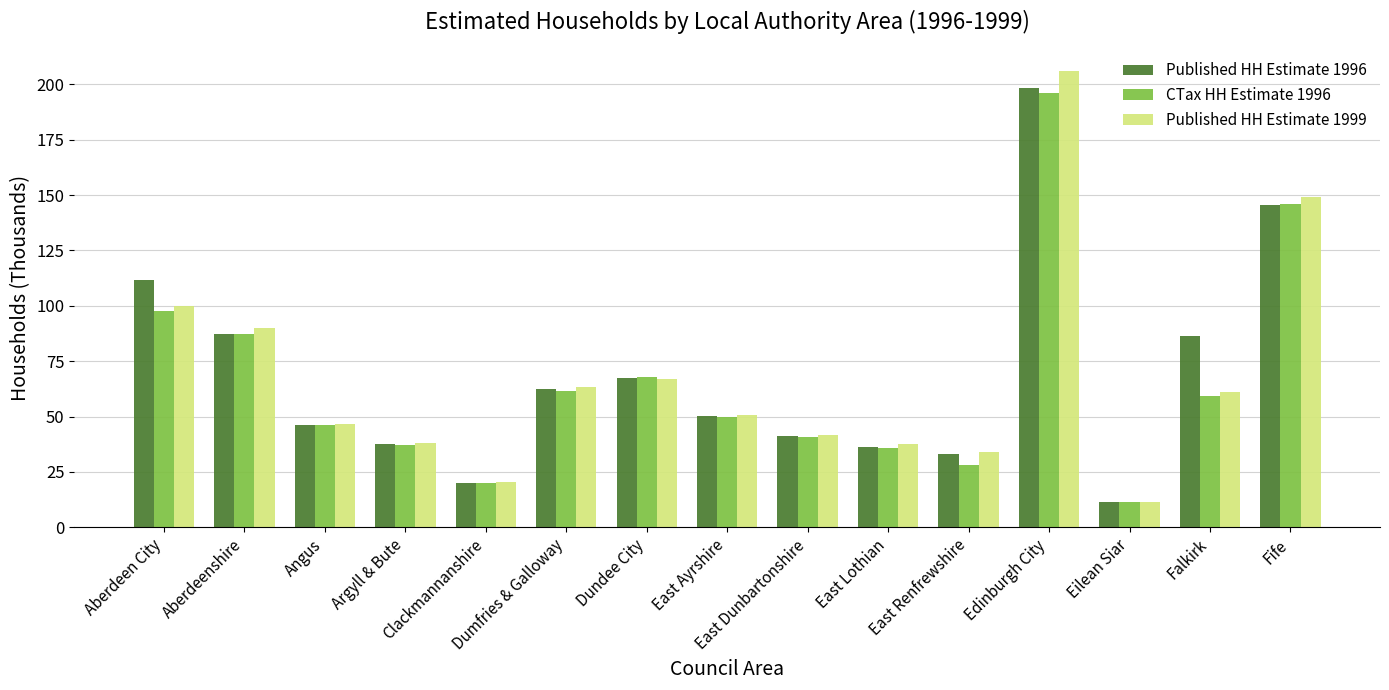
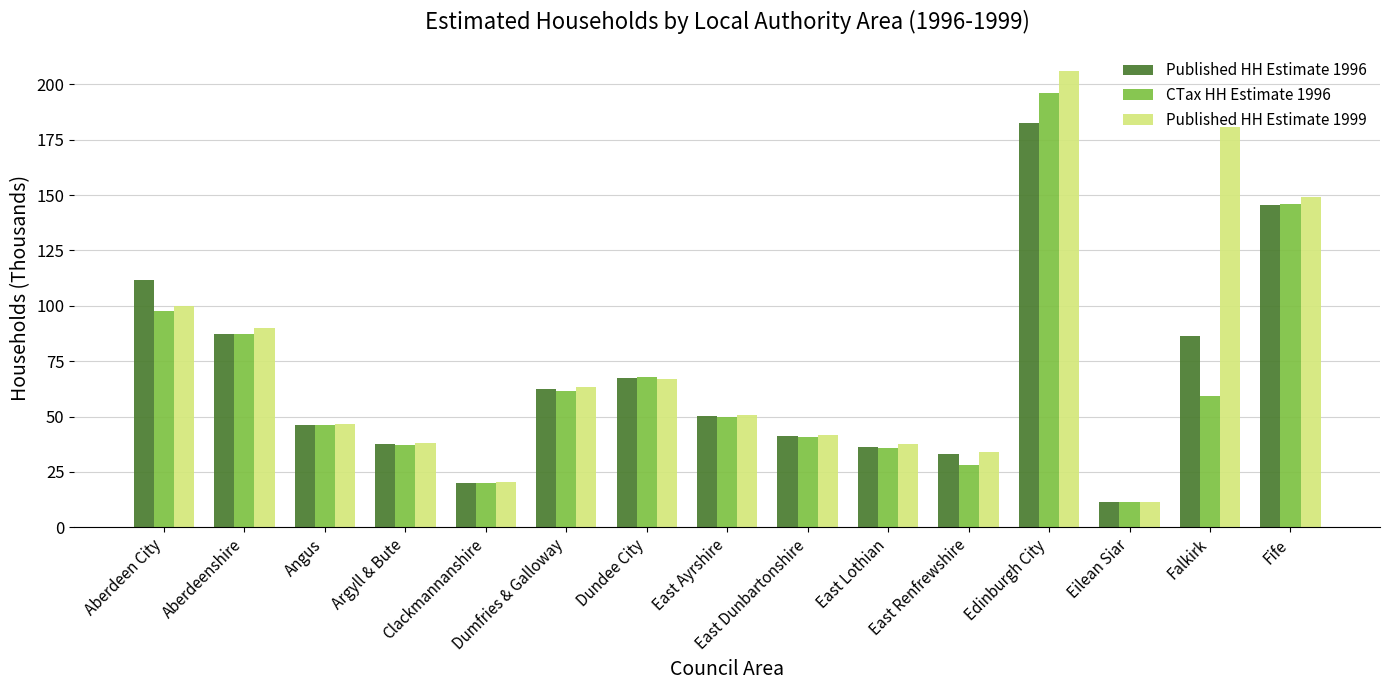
Published HH Estimate 1996, Edinburgh City: 198 -> 183
Published HH Estimate 1999, Falkirk: 61 -> 181
